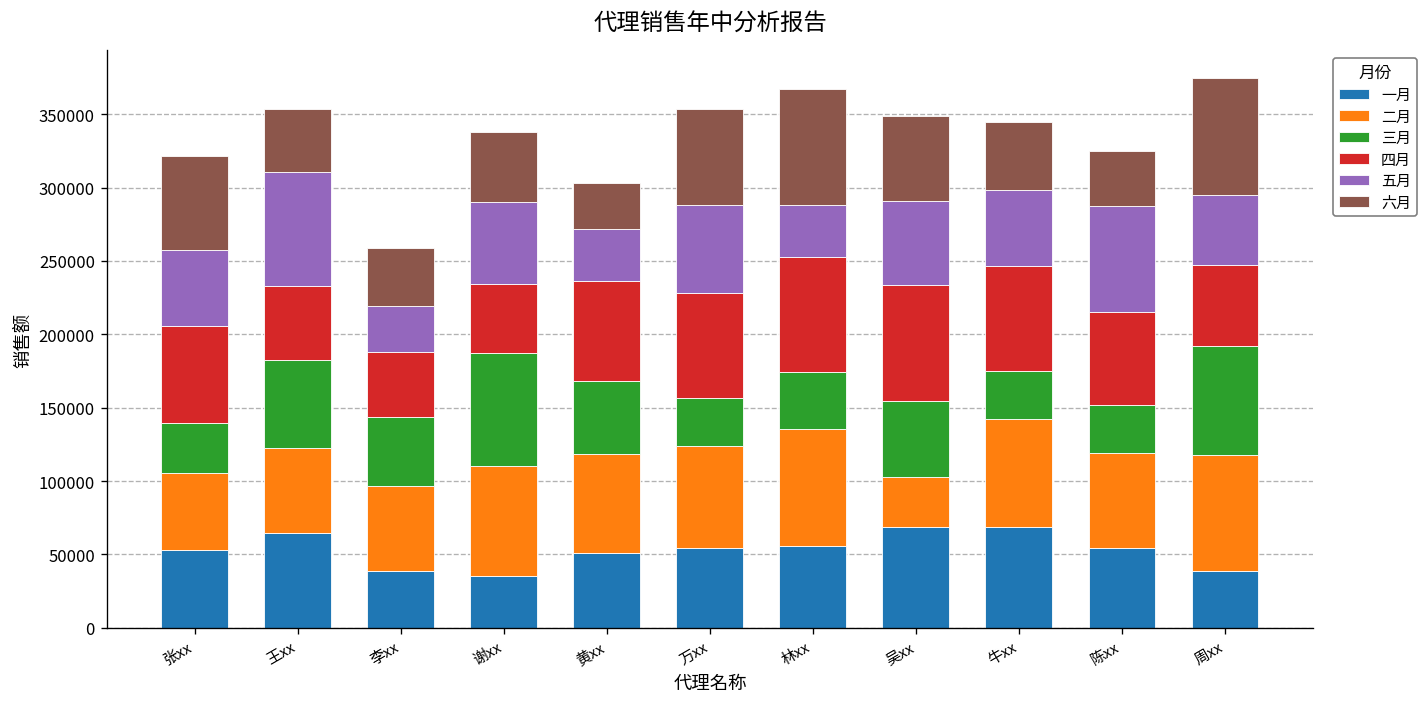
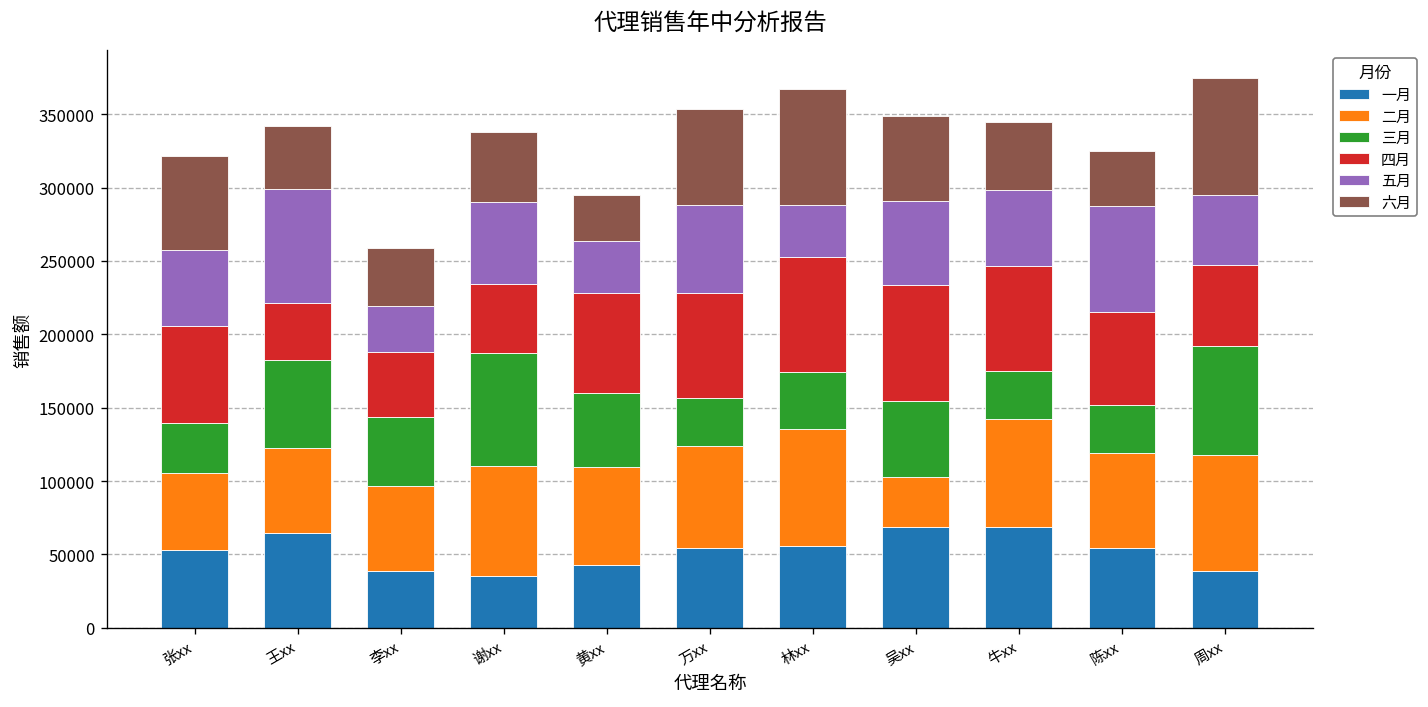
四月, 王xx: 50000 -> 39000
一月, 黄xx: 51000 -> 43000
